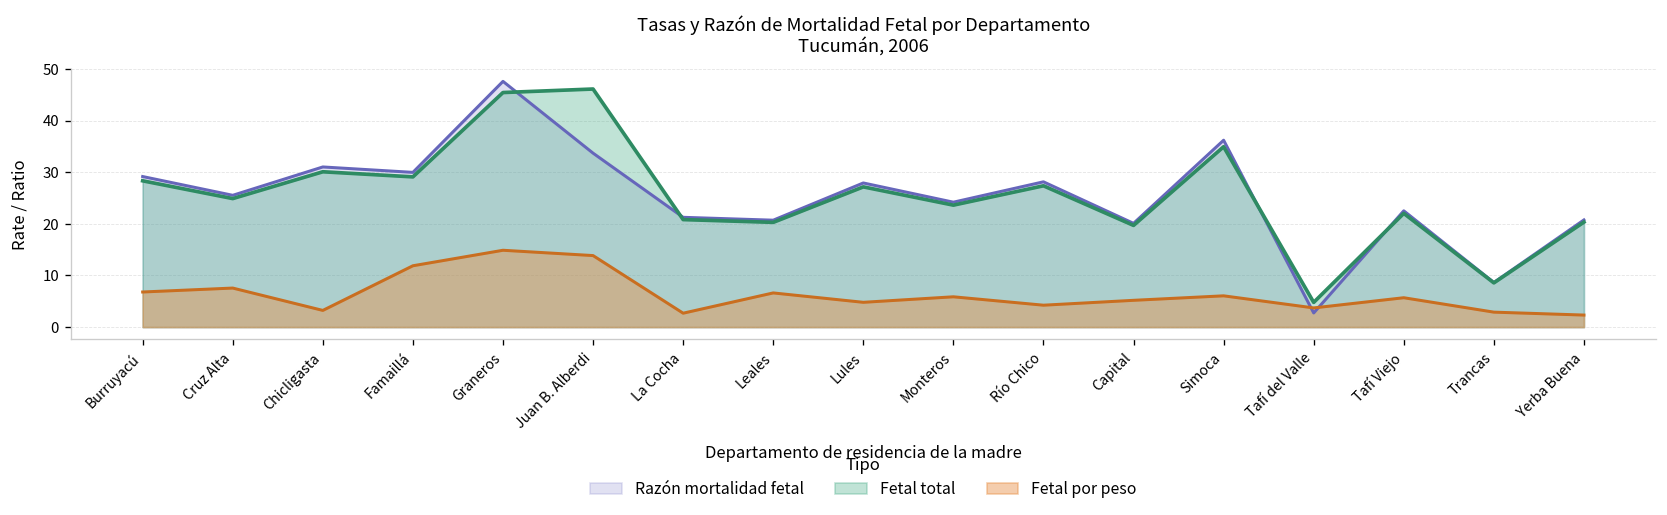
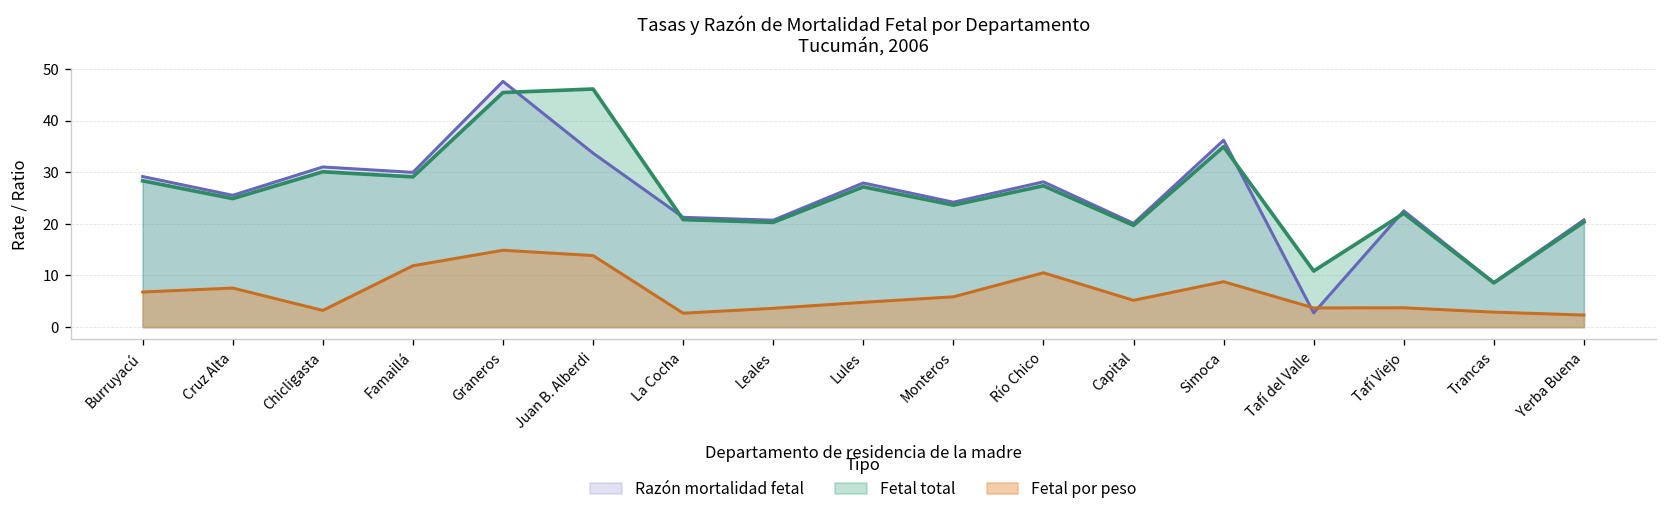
Fetal por peso, Leales: 7 -> 4
Fetal por peso, Río Chico: 4 -> 11
Fetal por peso, Simoca: 6 -> 9
Fetal total, Tafí del Valle: 5 -> 11
Fetal por peso, Tafí Viejo: 6 -> 4
